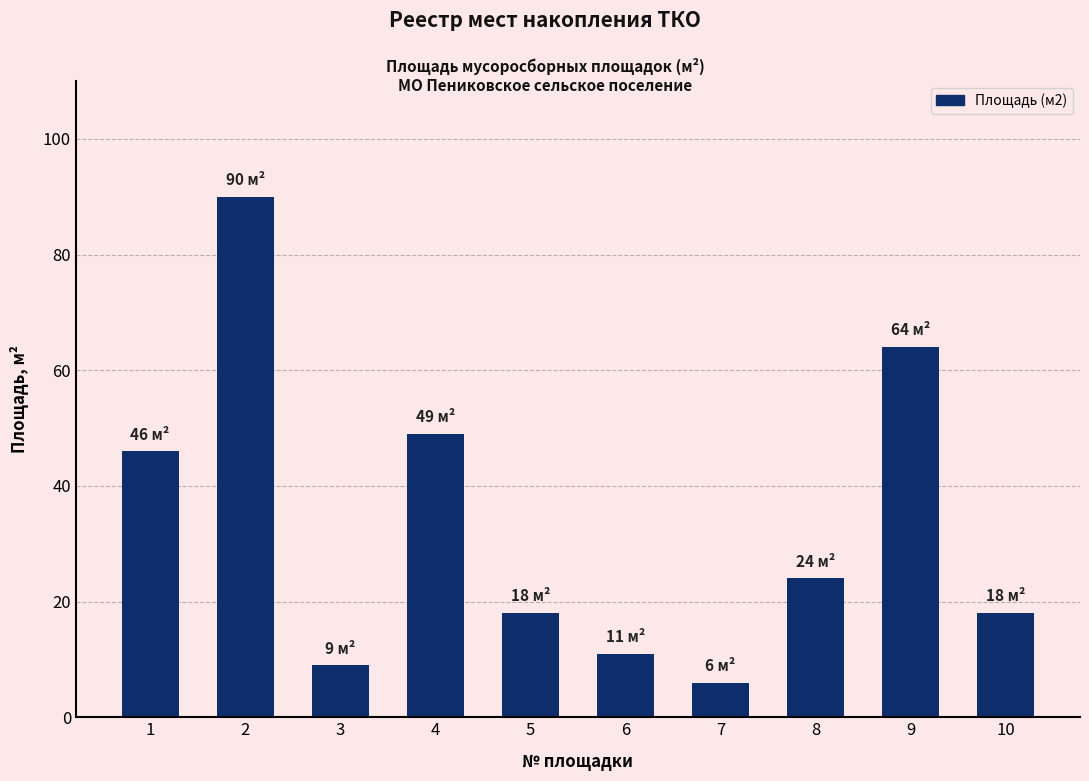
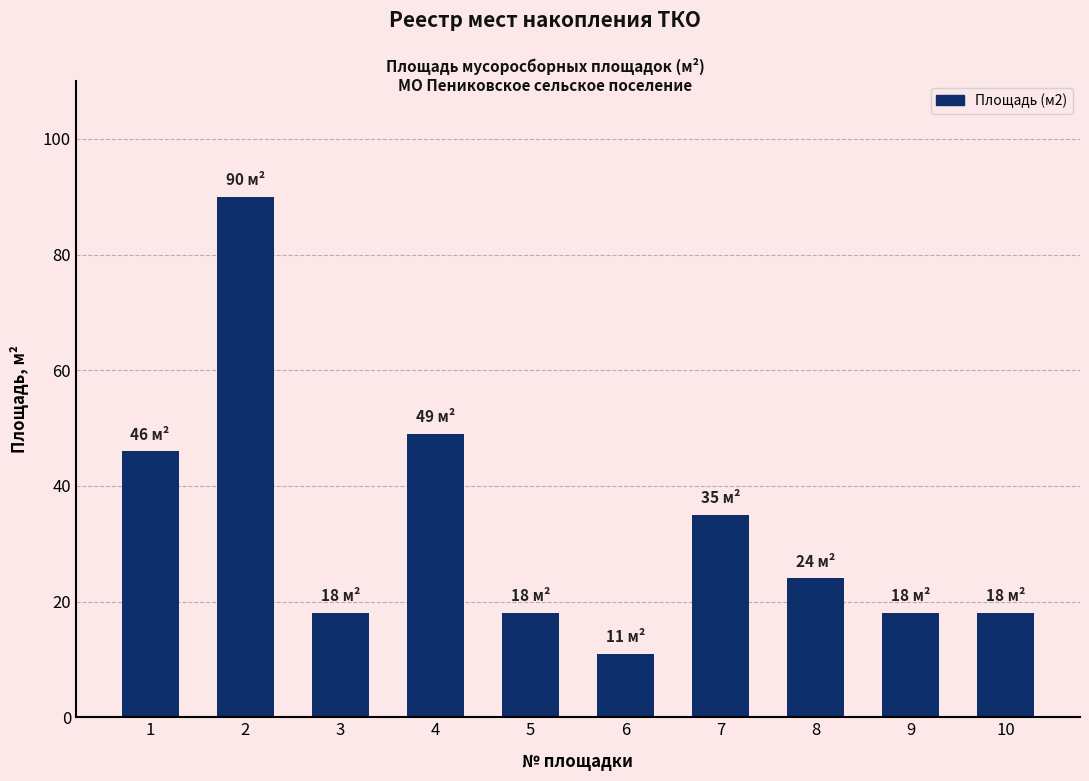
3: 9 -> 18
7: 6 -> 35
9: 64 -> 18
